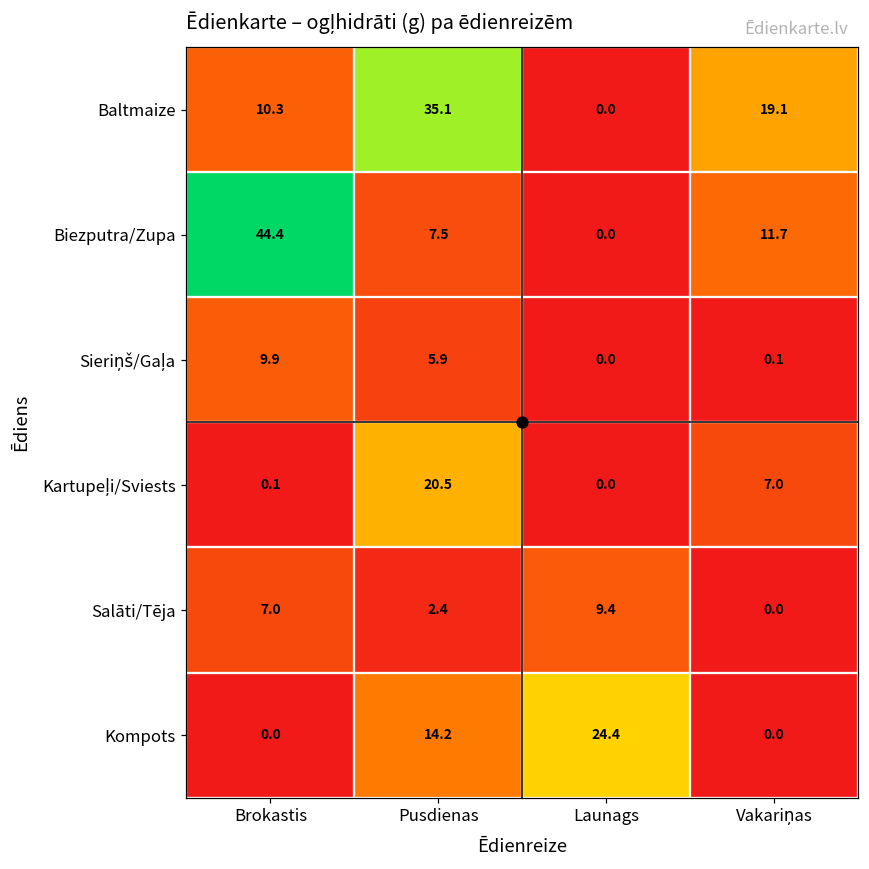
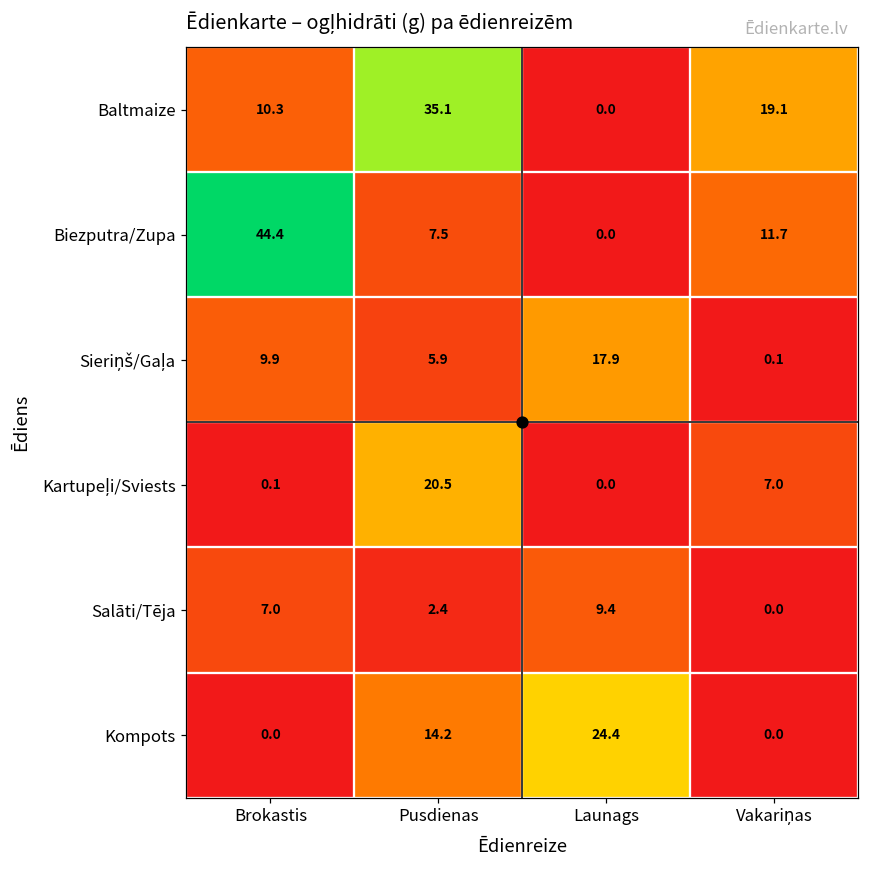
Sieriņš/Gaļa, Launags: 0.0 -> 17.9
